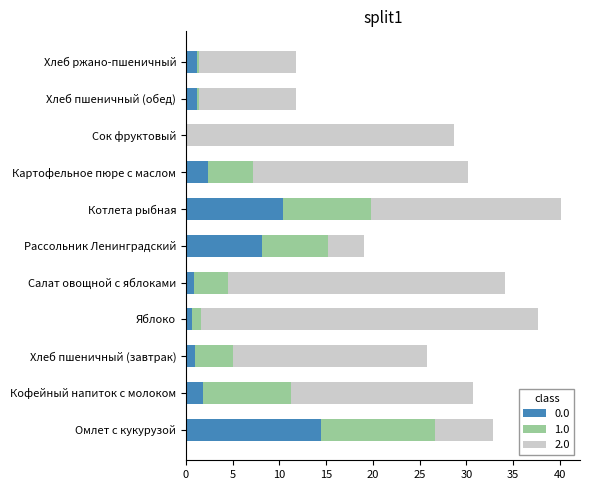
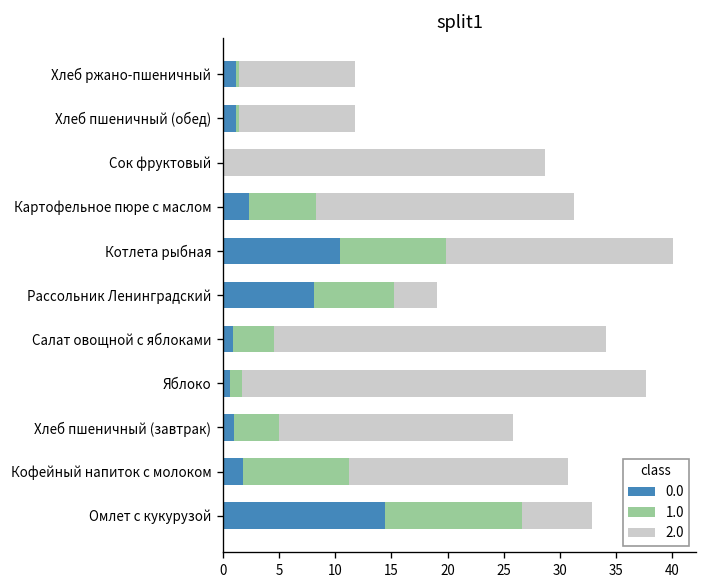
1.0, Картофельное пюре с маслом: 5 -> 6
